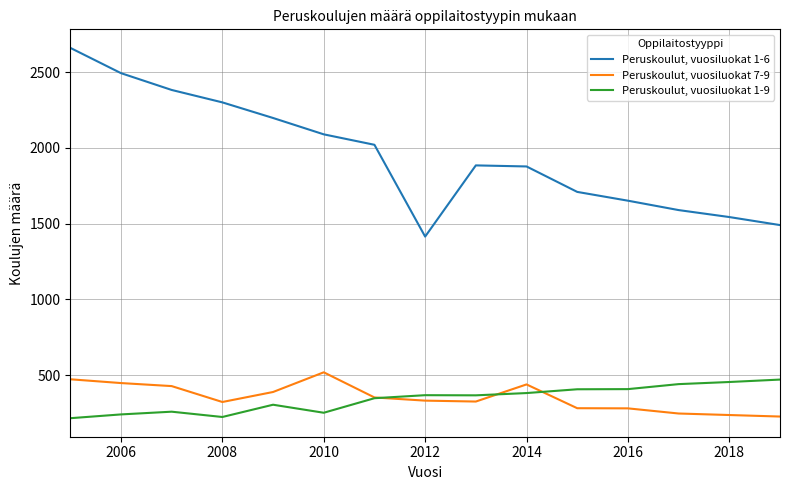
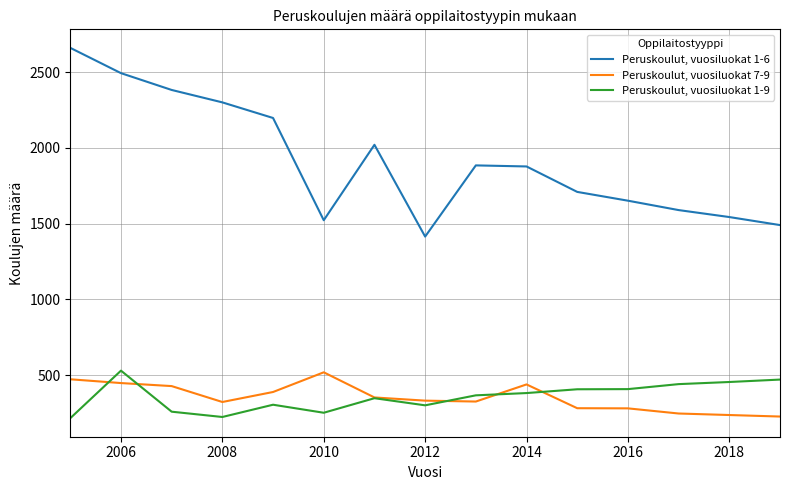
Peruskoulut, vuosiluokat 1-9, 2006: 240 -> 530
Peruskoulut, vuosiluokat 1-6, 2010: 2090 -> 1520
Peruskoulut, vuosiluokat 1-9, 2012: 370 -> 300
